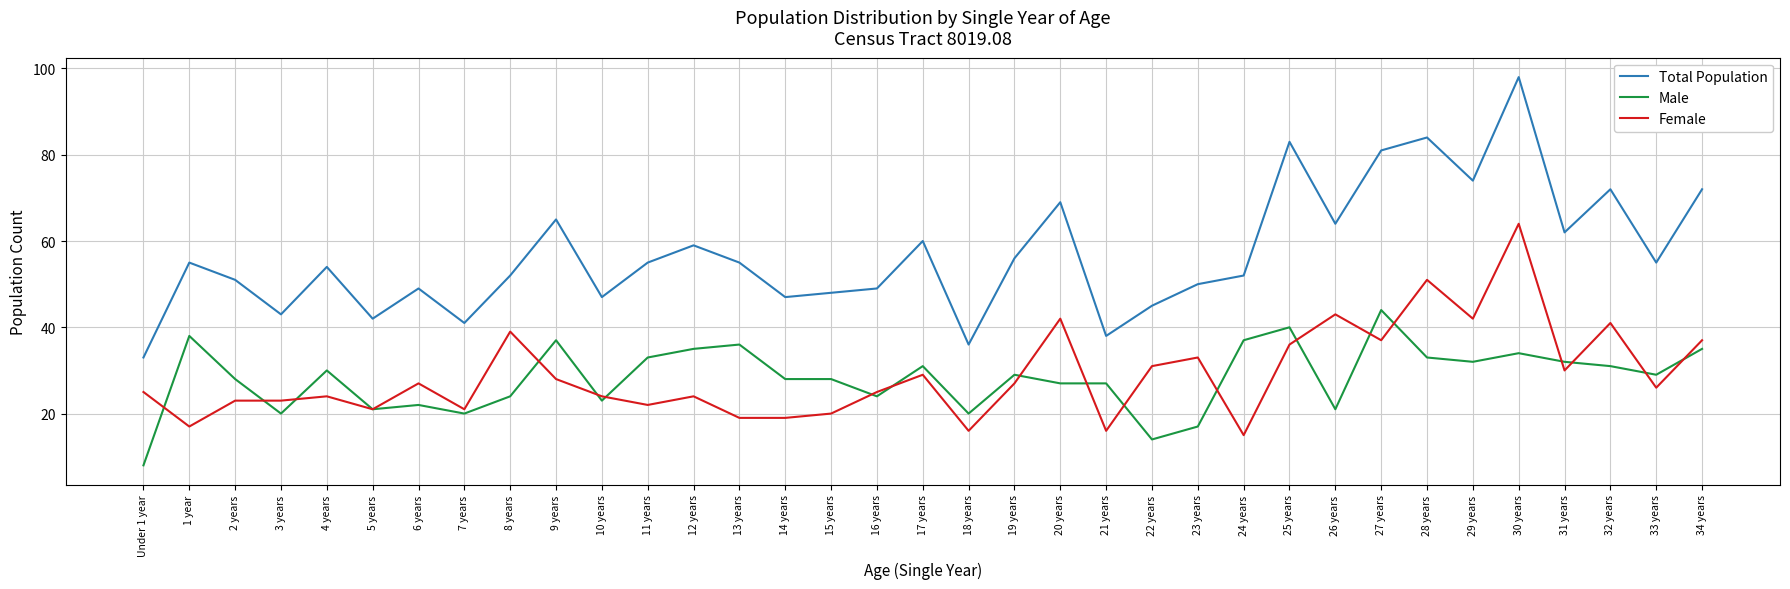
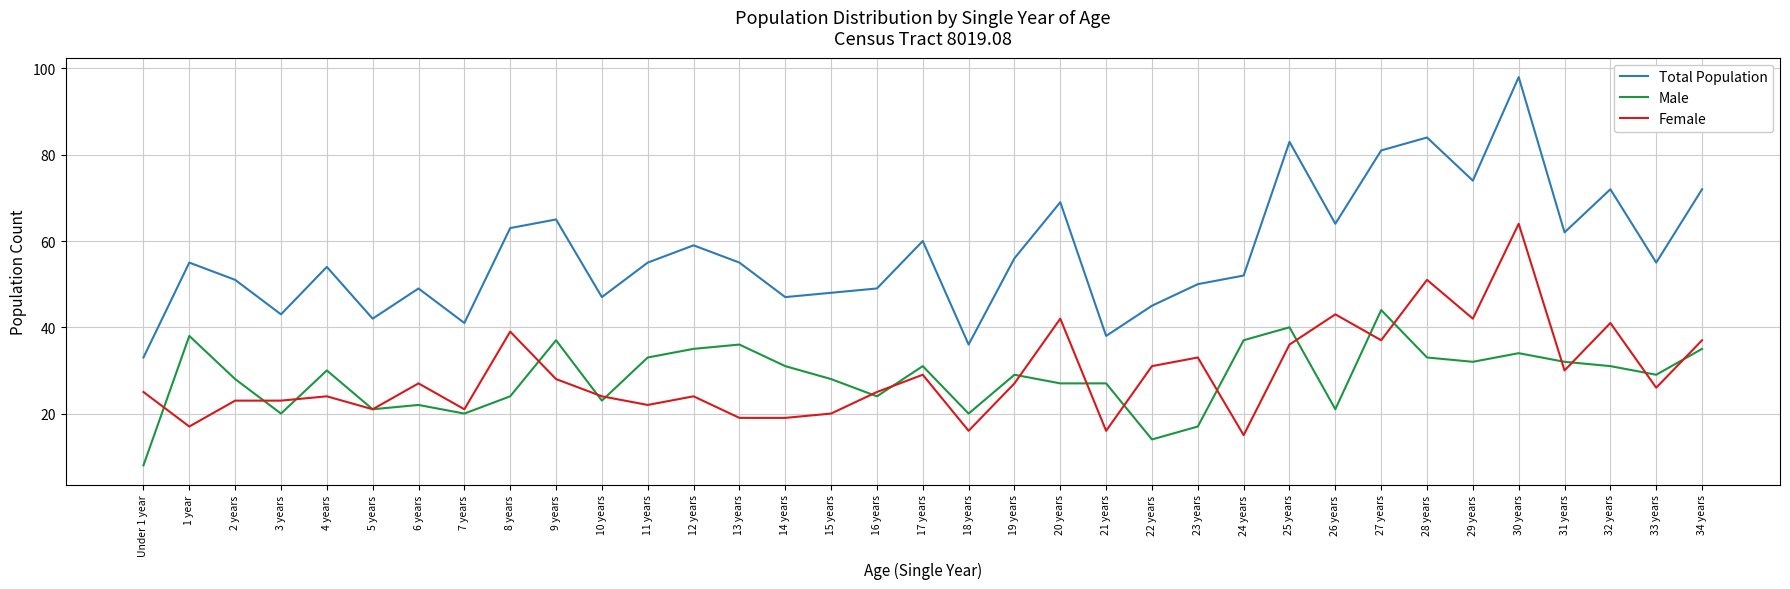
Total Population, 8 years: 52 -> 63
Male, 14 years: 28 -> 31
